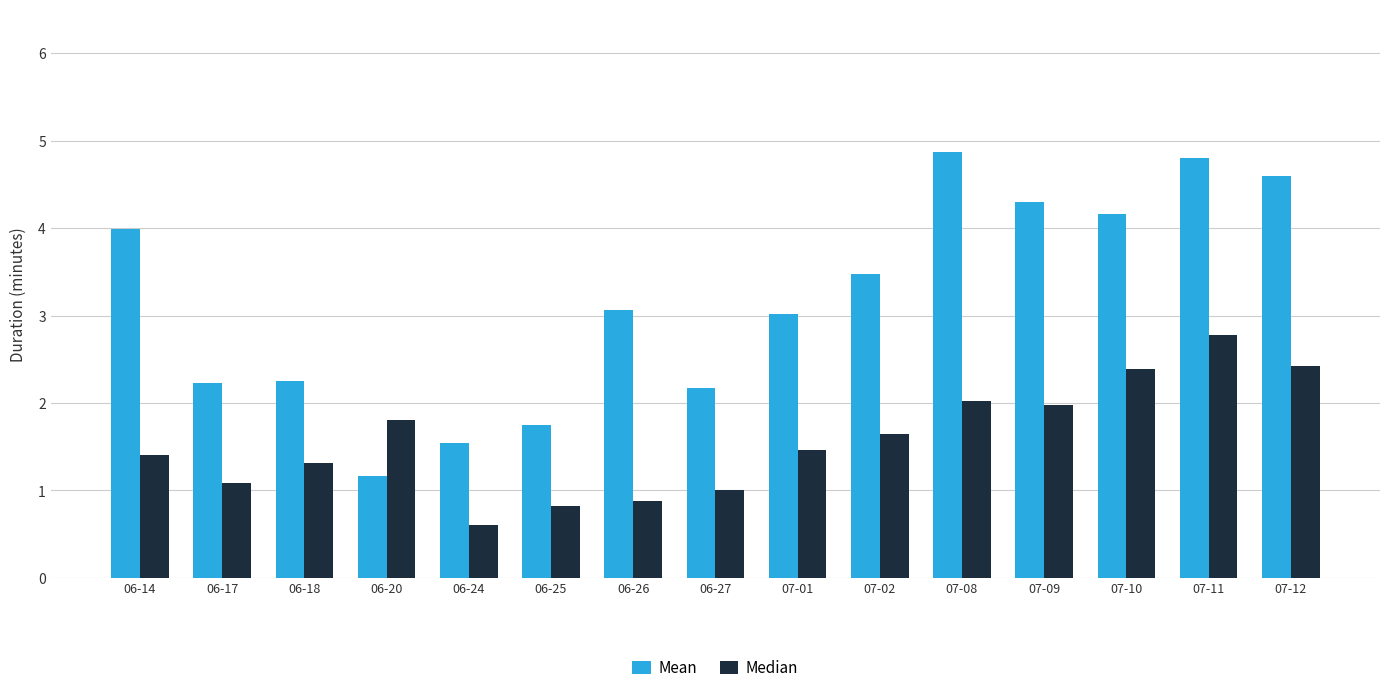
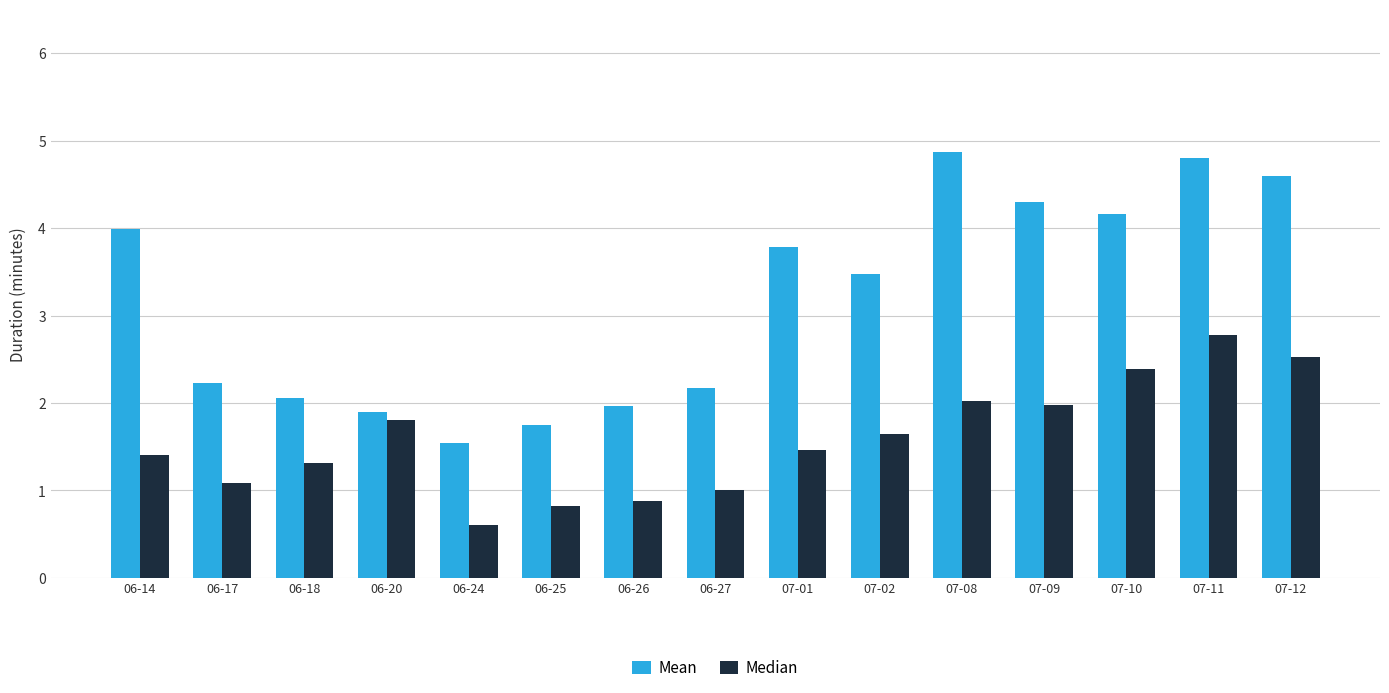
Mean, 06-18: 2.3 -> 2.1
Mean, 06-20: 1.2 -> 1.9
Mean, 06-26: 3.1 -> 2.0
Mean, 07-01: 3.0 -> 3.8
Median, 07-12: 2.4 -> 2.5
